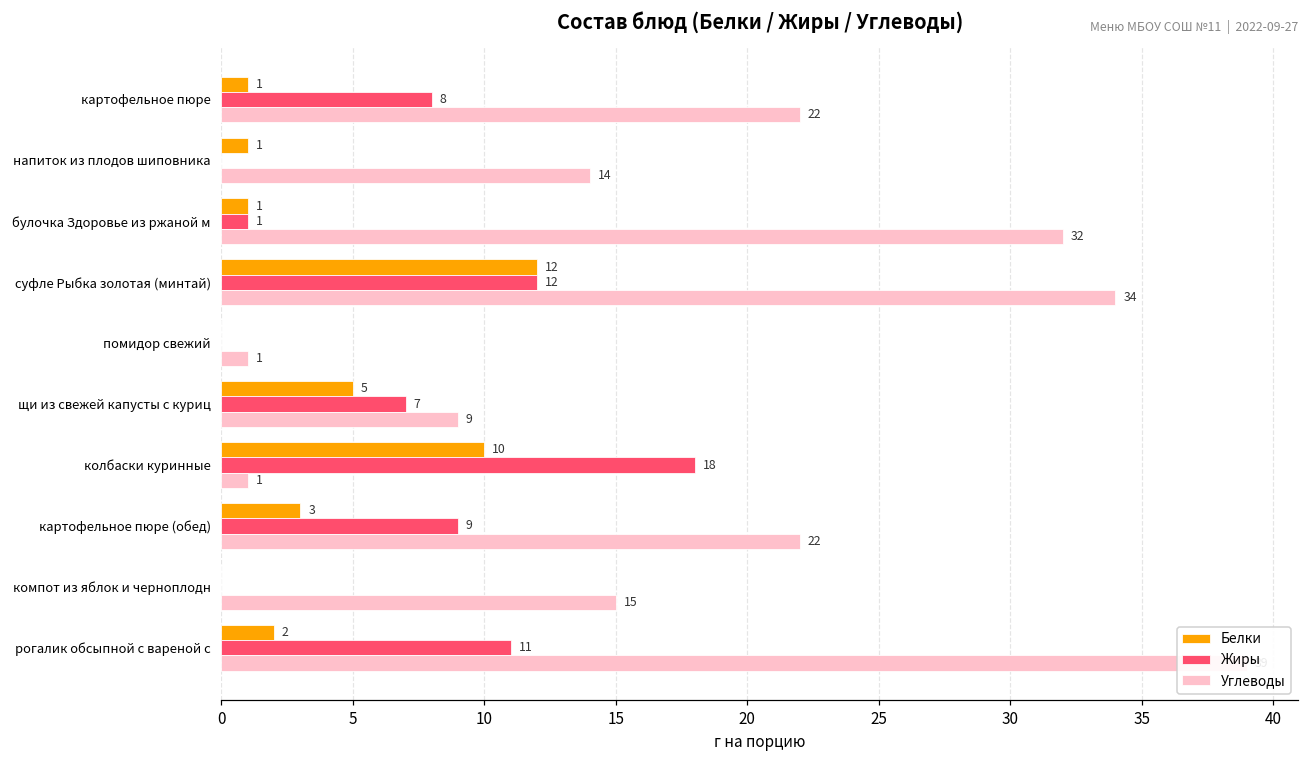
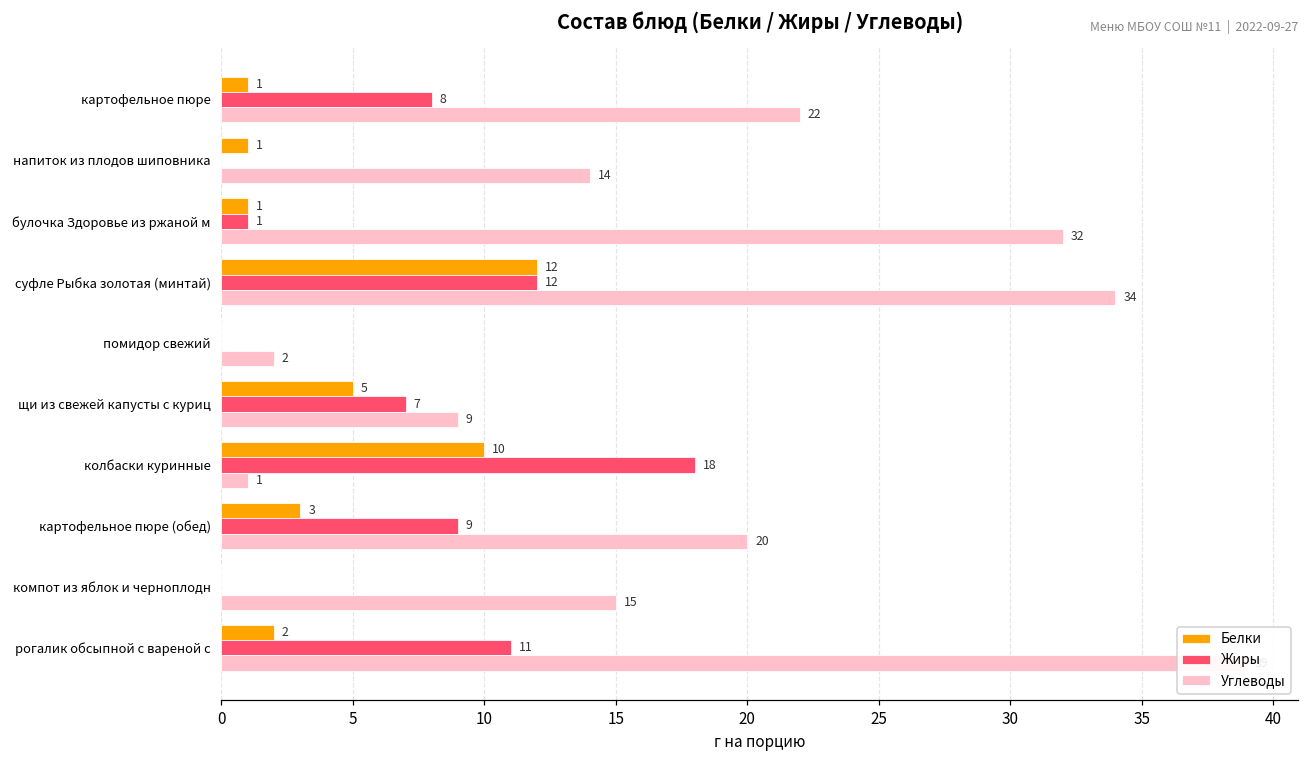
Углеводы, помидор свежий: 1 -> 2
Углеводы, картофельное пюре (обед): 22 -> 20
